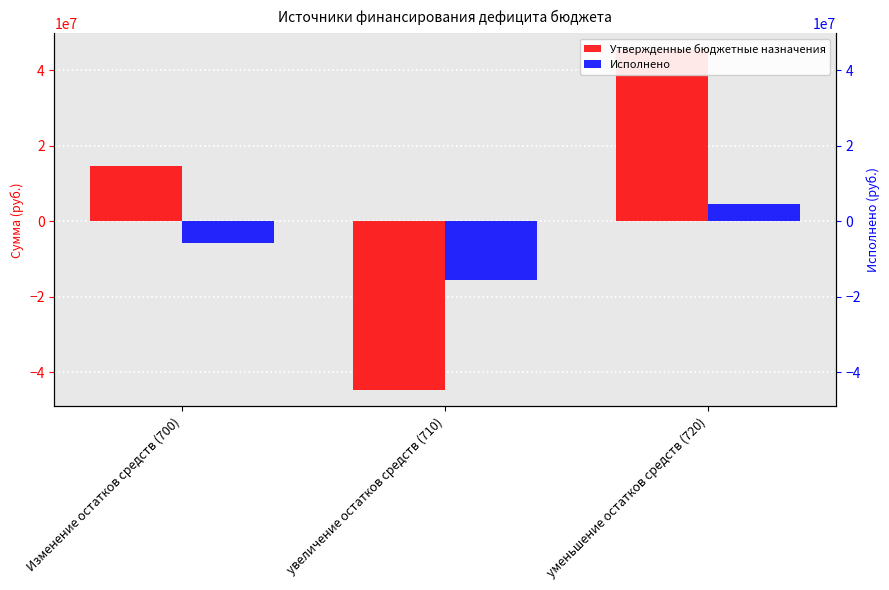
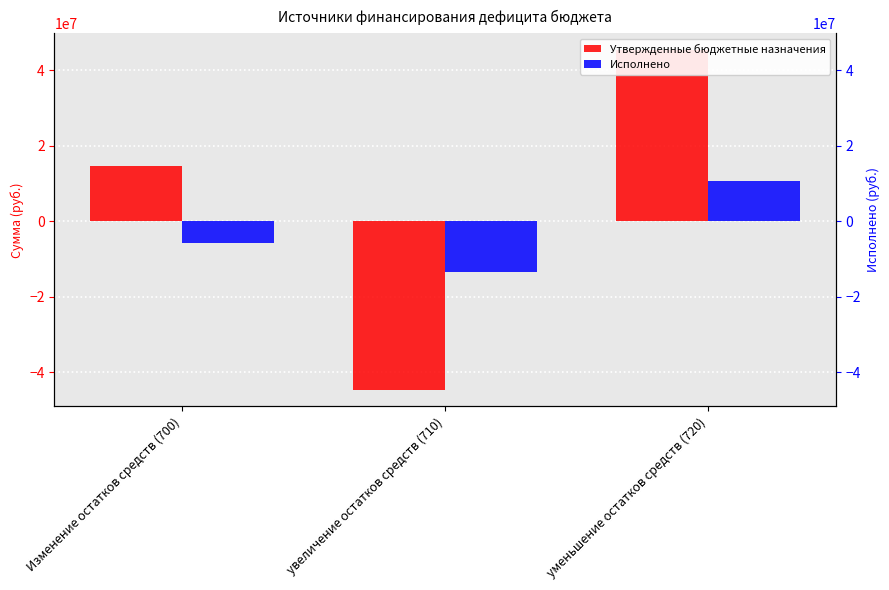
Исполнено, увеличение остатков средств (710): -16000000 -> -13000000
Исполнено, уменьшение остатков средств (720): 5000000 -> 11000000
